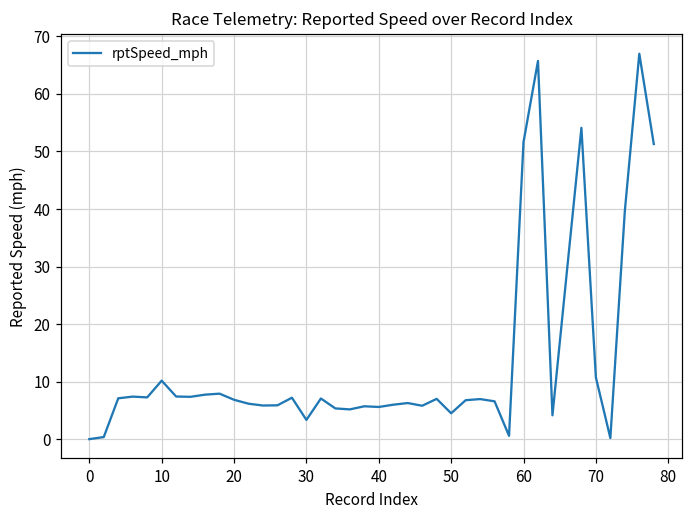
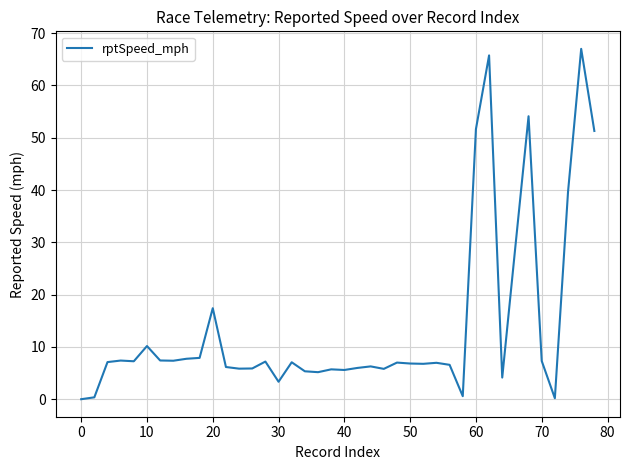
20: 7 -> 17
50: 4 -> 7
70: 11 -> 7
